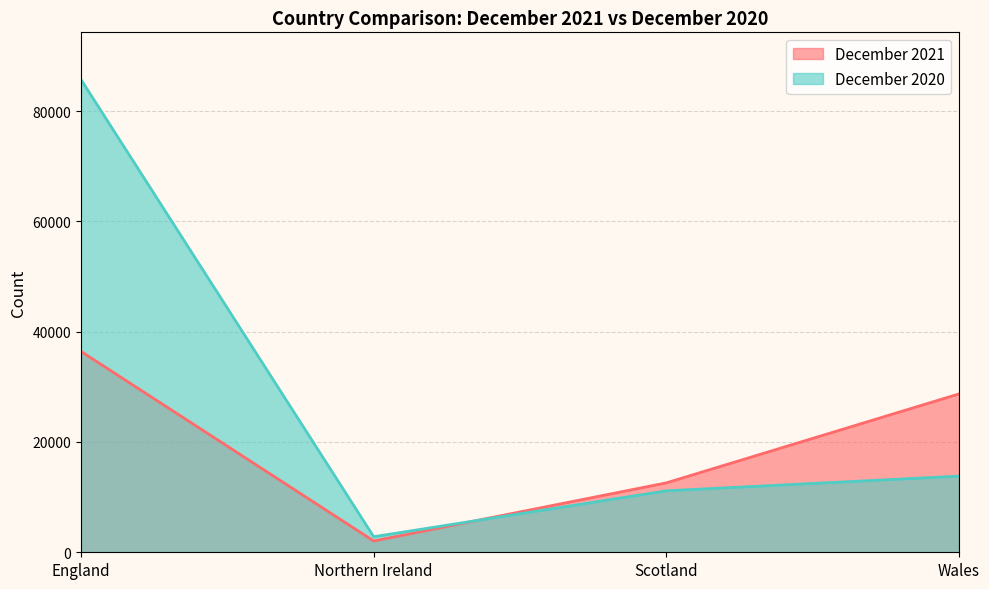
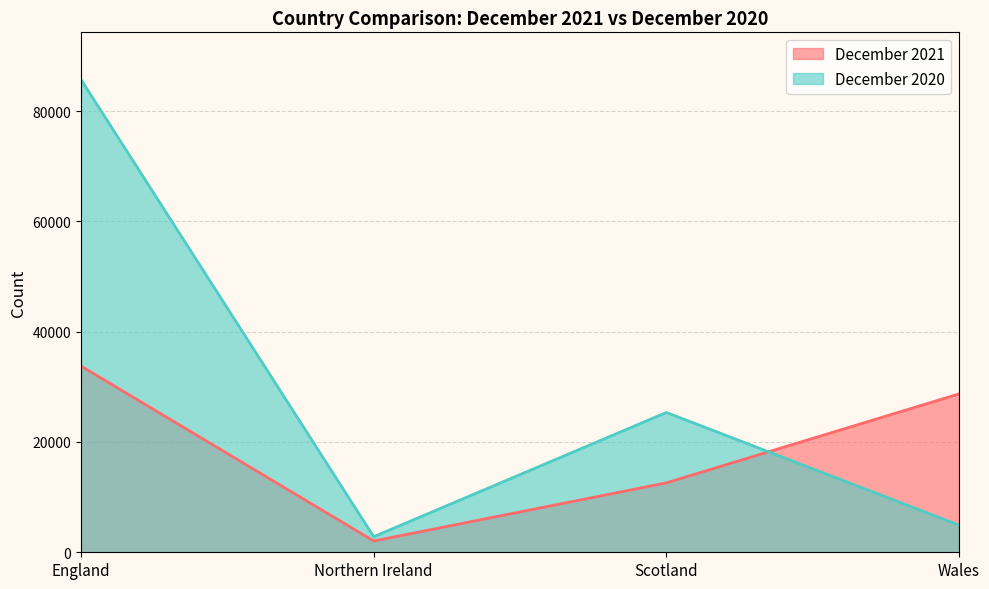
December 2021, England: 36000 -> 34000
December 2020, Scotland: 11000 -> 25000
December 2020, Wales: 14000 -> 5000
